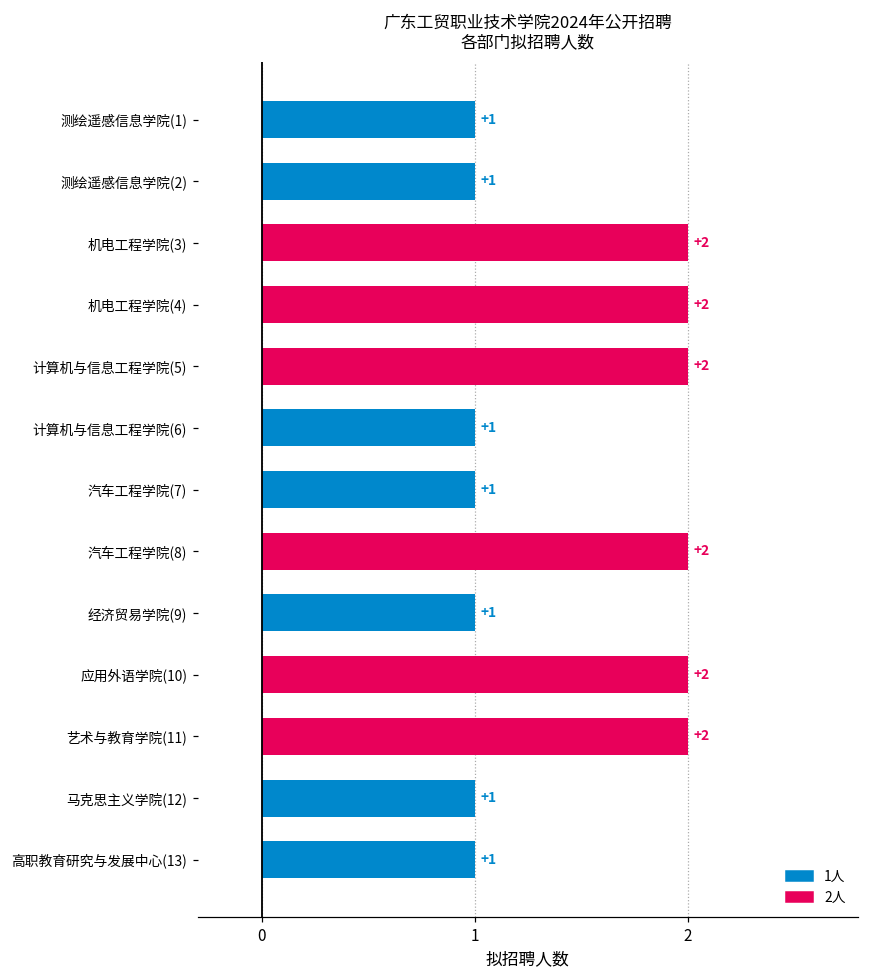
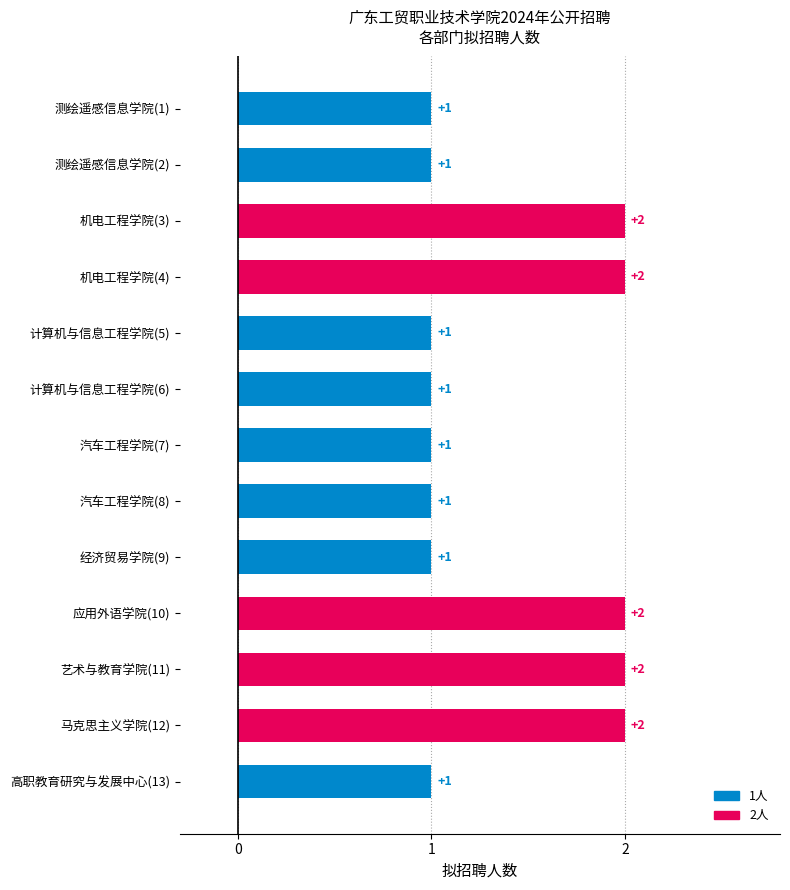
计算机与信息工程学院(5): +2 -> +1
汽车工程学院(8): +2 -> +1
马克思主义学院(12): +1 -> +2
